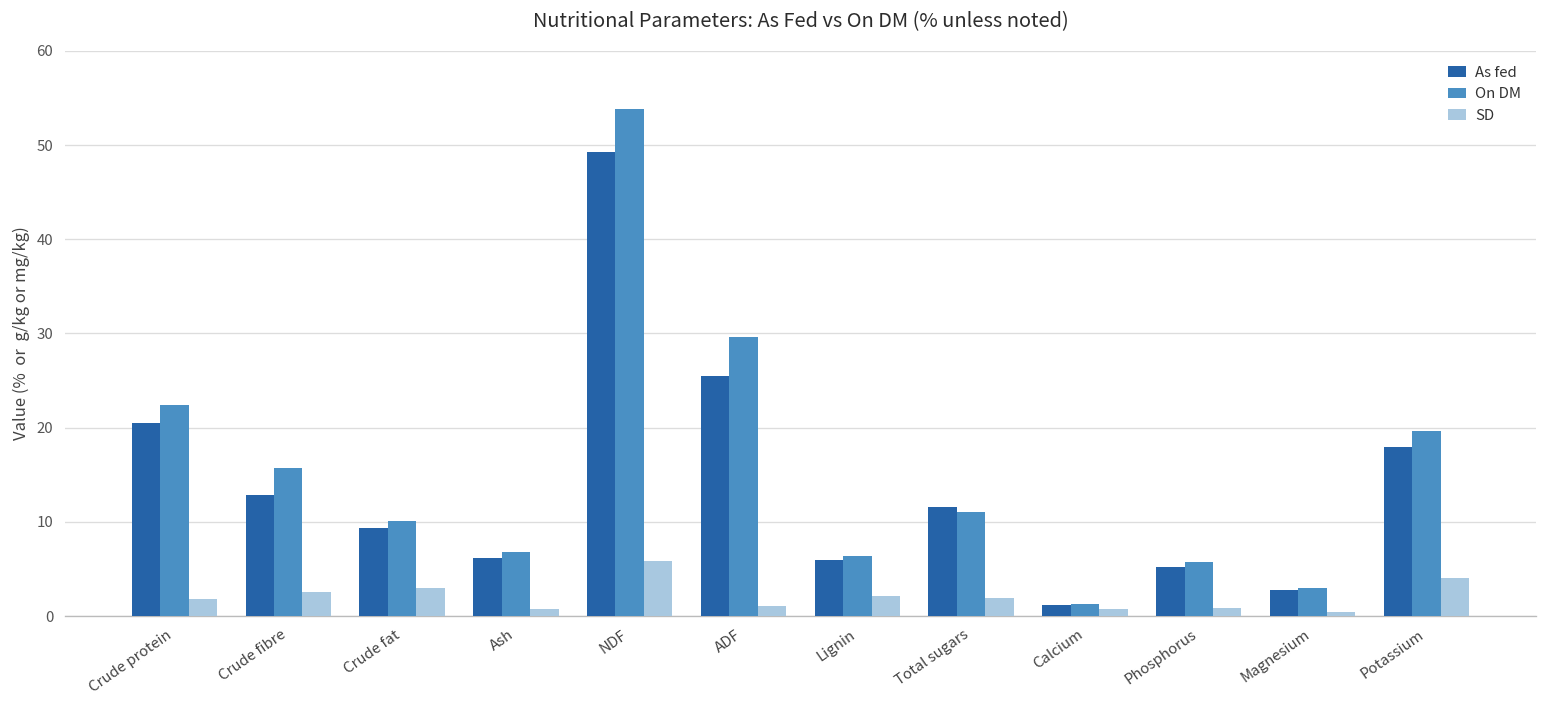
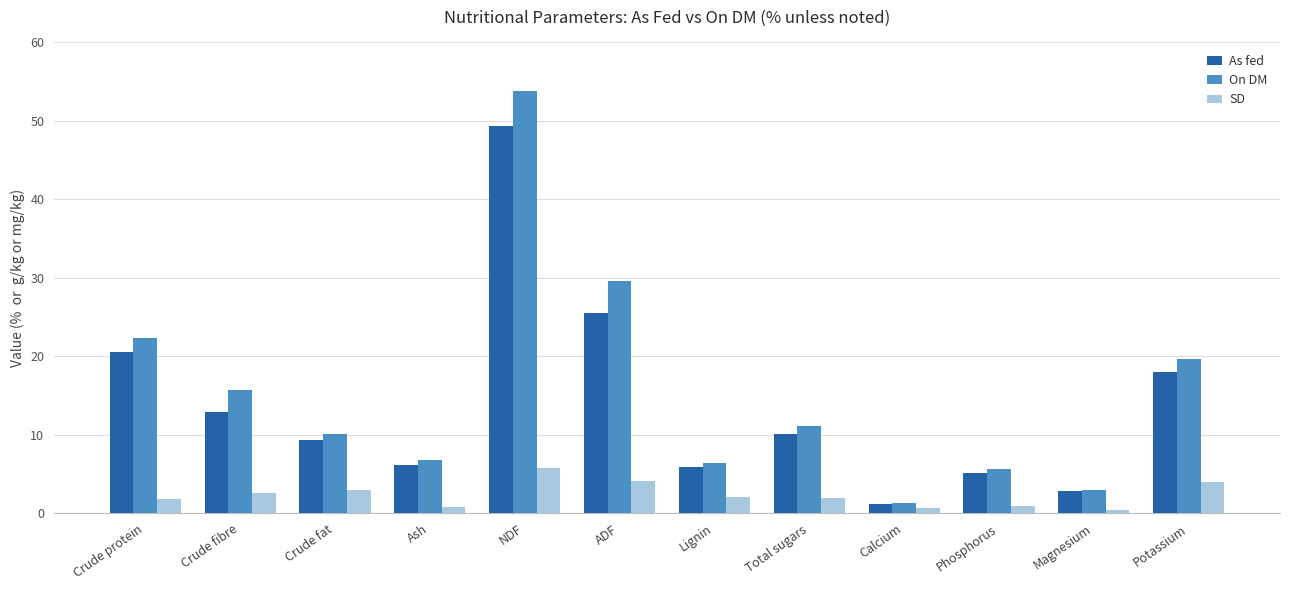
SD, ADF: 1 -> 4
As fed, Total sugars: 12 -> 10
